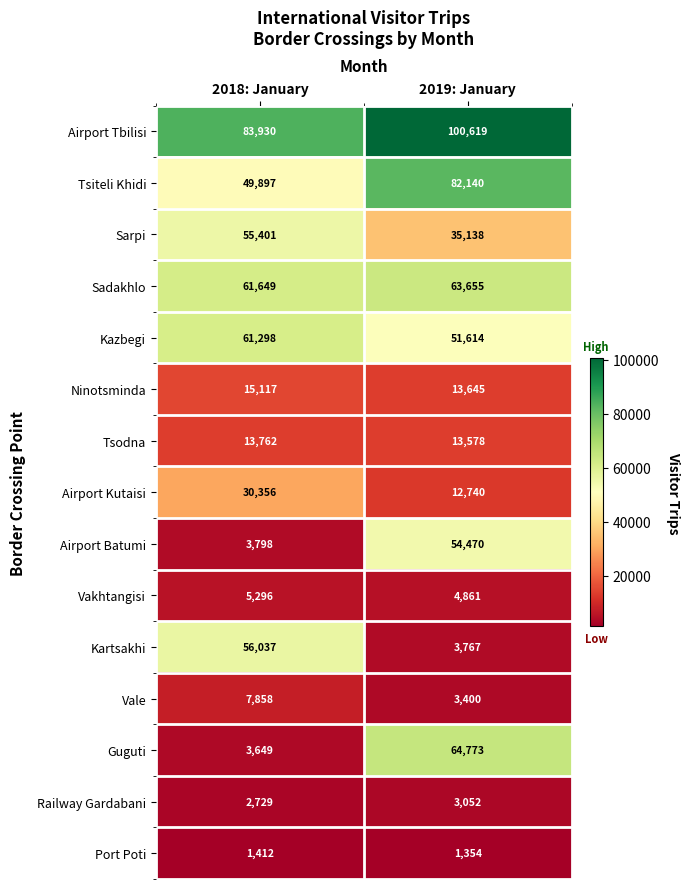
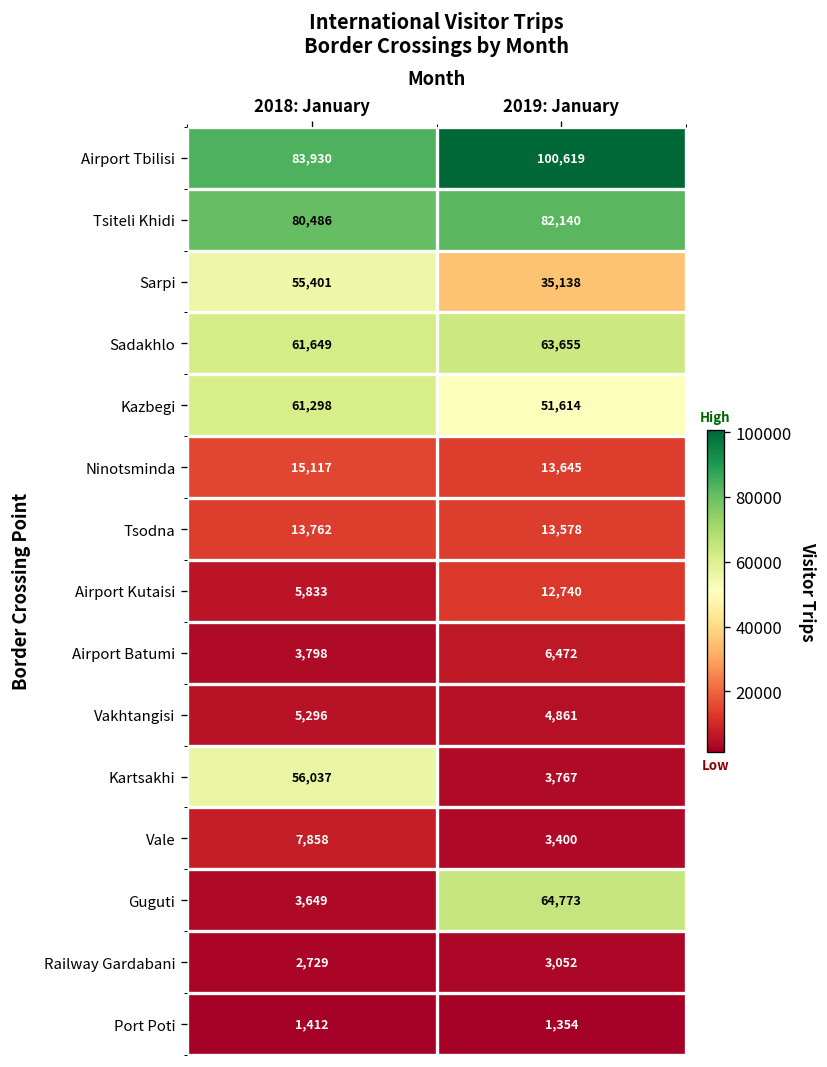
Tsiteli Khidi, 2018: January: 49,897 -> 80,486
Airport Kutaisi, 2018: January: 30,356 -> 5,833
Airport Batumi, 2019: January: 54,470 -> 6,472
